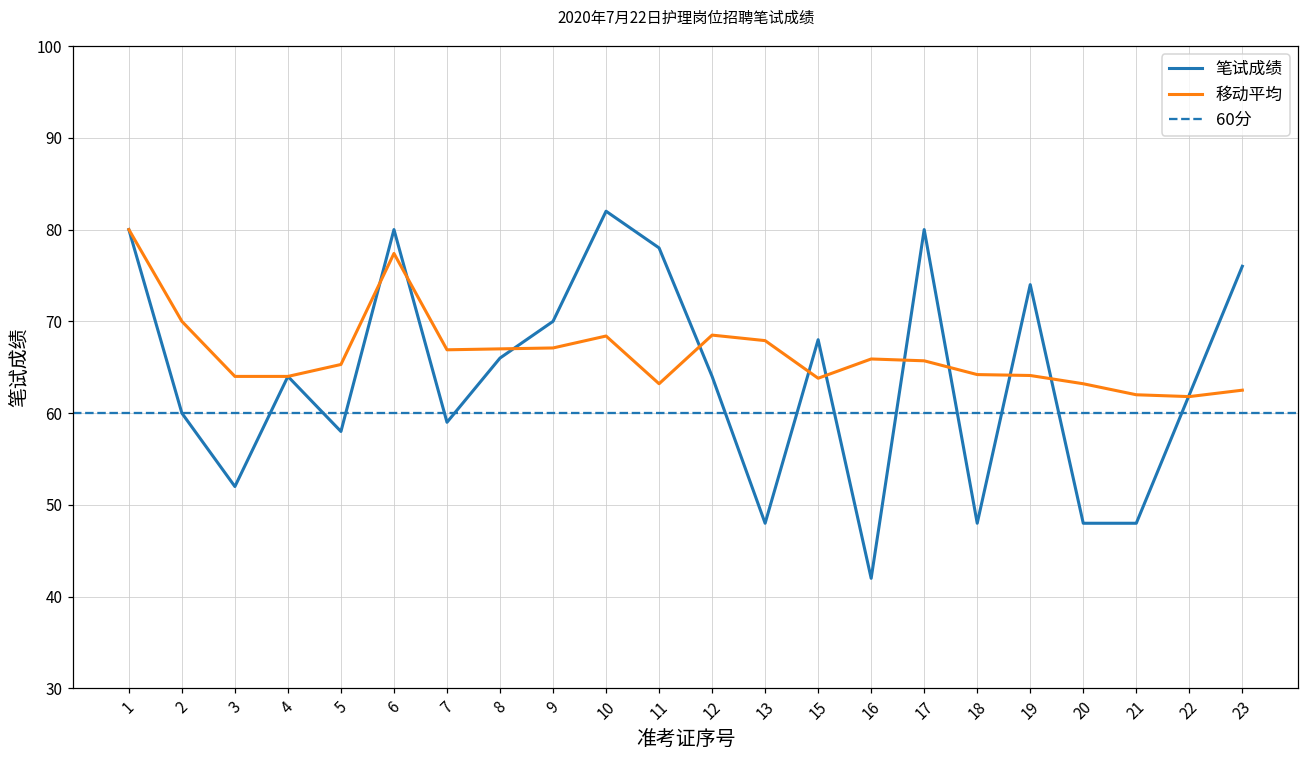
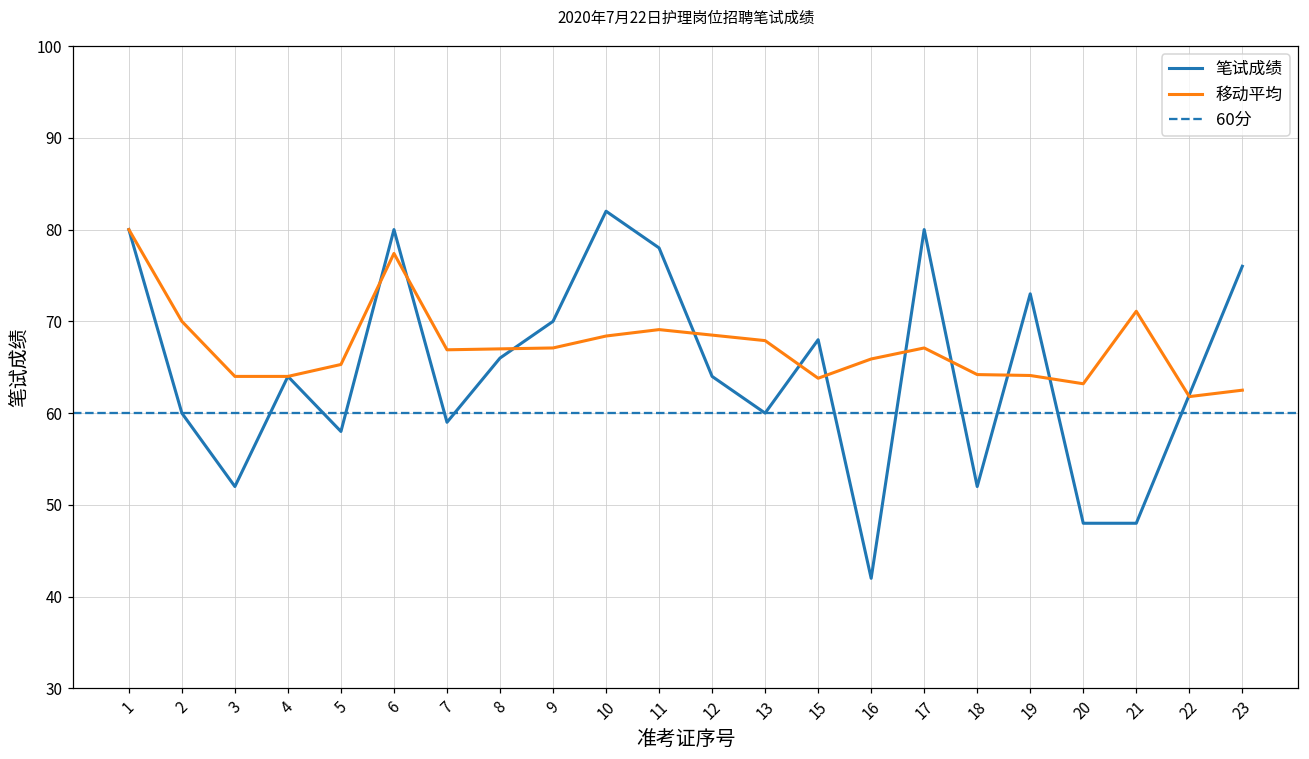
移动平均, 11: 63 -> 69
笔试成绩, 13: 48 -> 60
移动平均, 17: 66 -> 67
笔试成绩, 18: 48 -> 52
笔试成绩, 19: 74 -> 73
移动平均, 21: 62 -> 71
